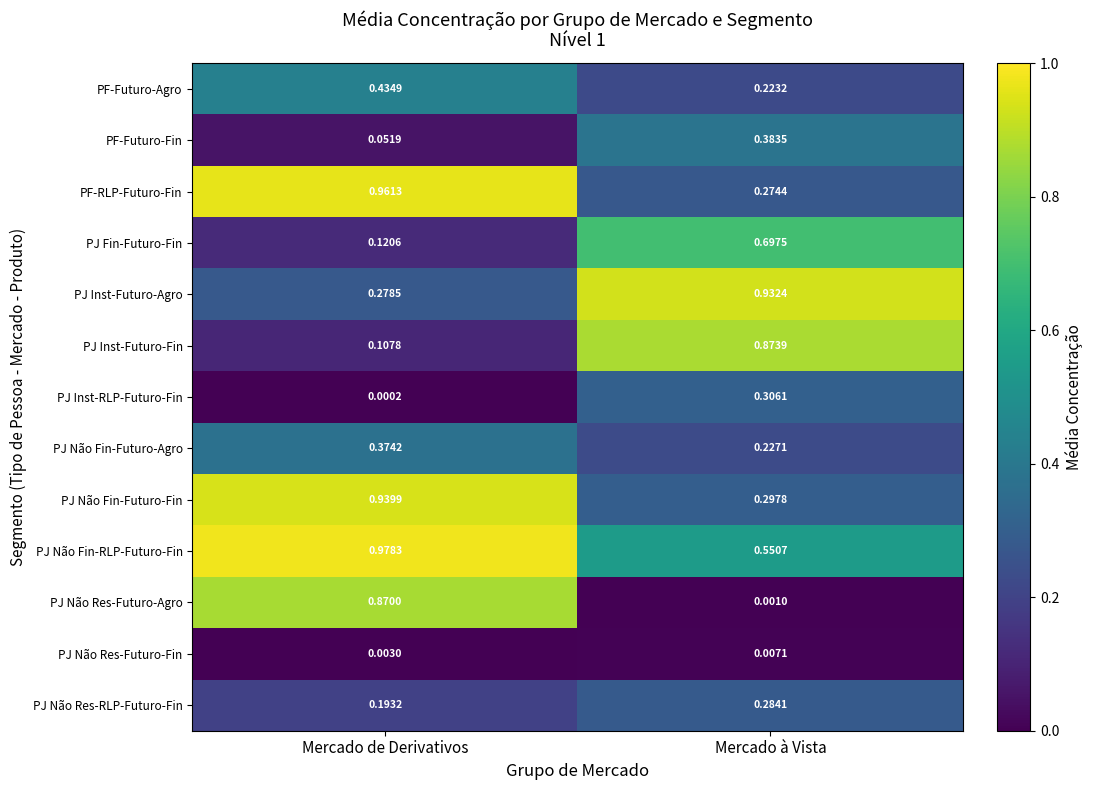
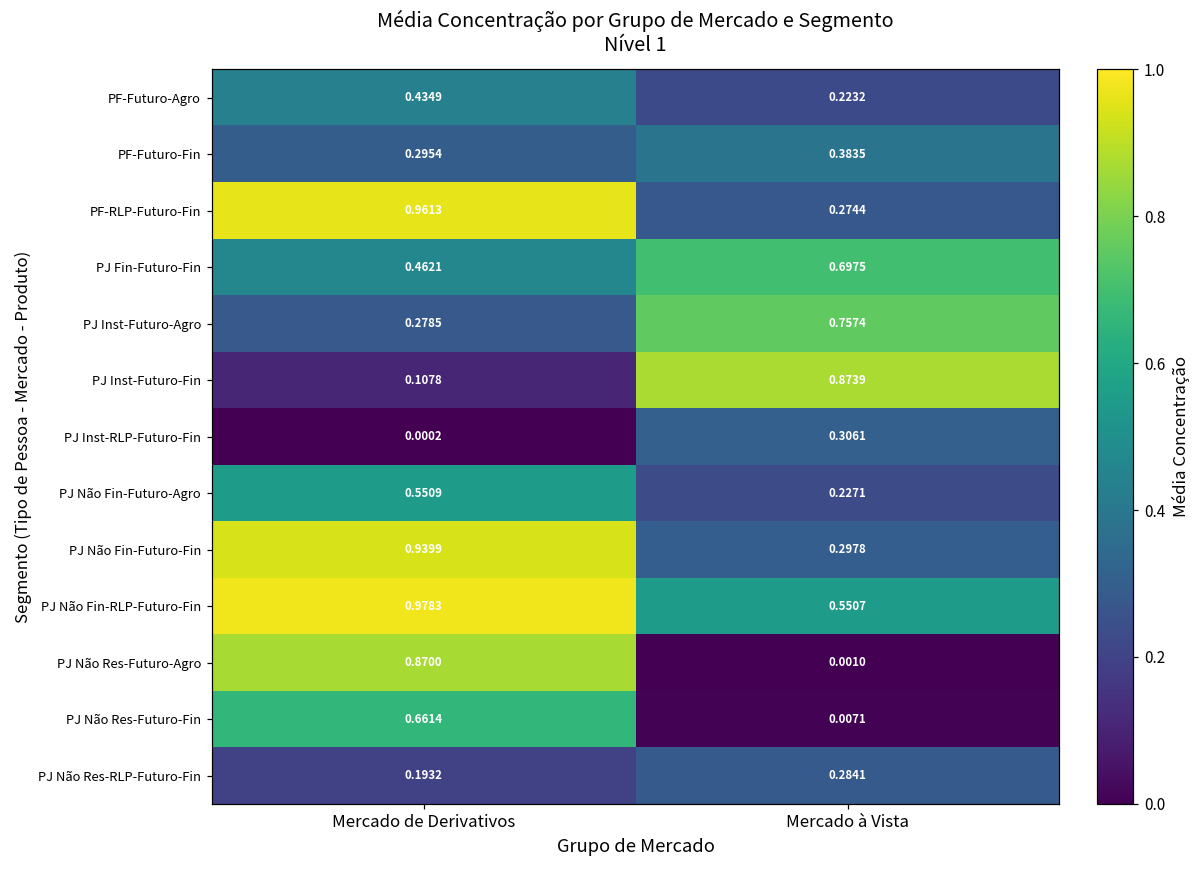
PF-Futuro-Fin, Mercado de Derivativos: 0.0519 -> 0.2954
PJ Fin-Futuro-Fin, Mercado de Derivativos: 0.1206 -> 0.4621
PJ Inst-Futuro-Agro, Mercado à Vista: 0.9324 -> 0.7574
PJ Não Fin-Futuro-Agro, Mercado de Derivativos: 0.3742 -> 0.5509
PJ Não Res-Futuro-Fin, Mercado de Derivativos: 0.0030 -> 0.6614
